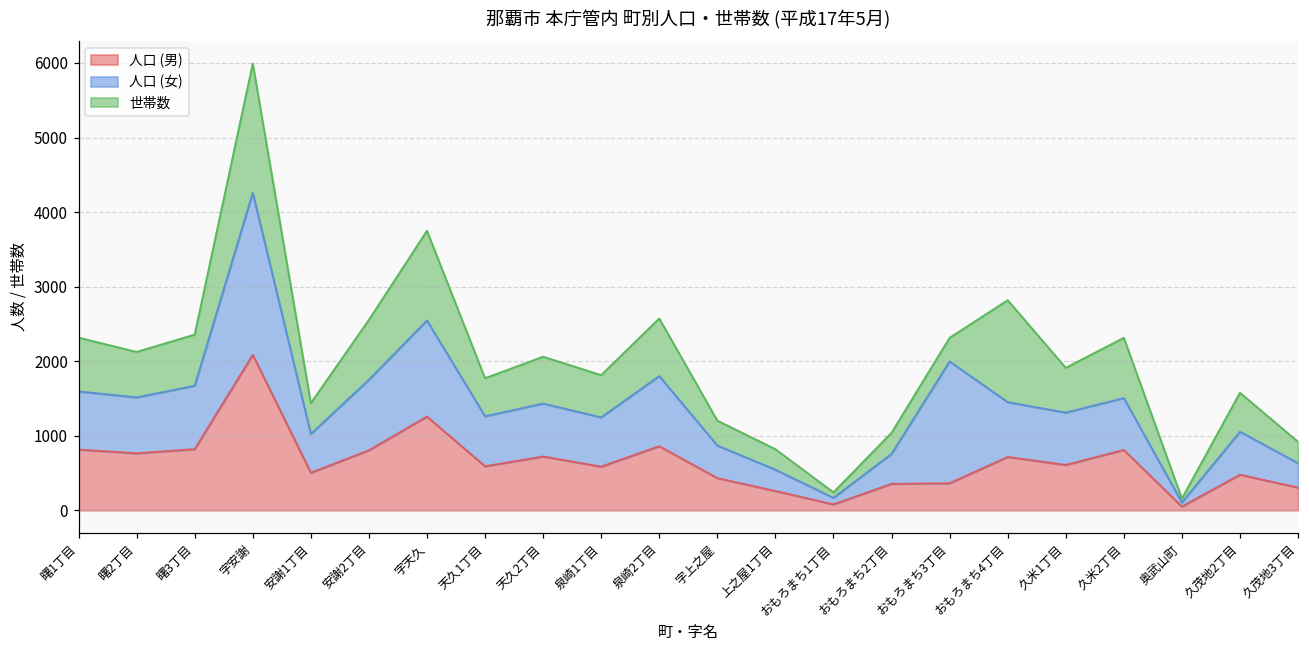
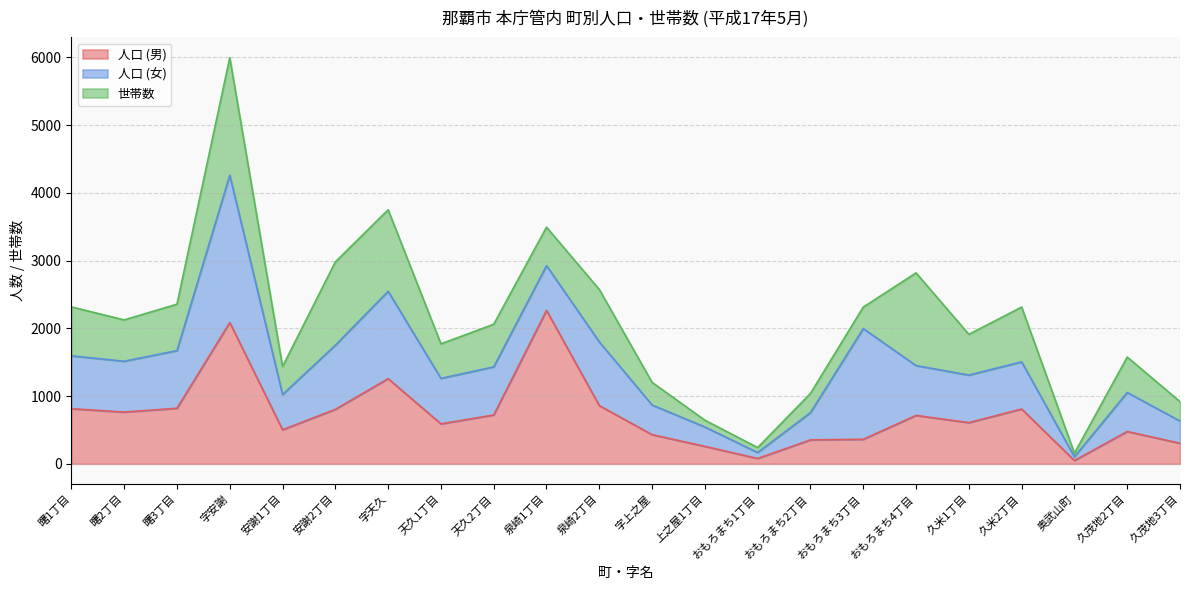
世帯数, 安謝2丁目: 800 -> 1200
人口 (男), 泉崎1丁目: 600 -> 2300
世帯数, 上之屋1丁目: 300 -> 100
